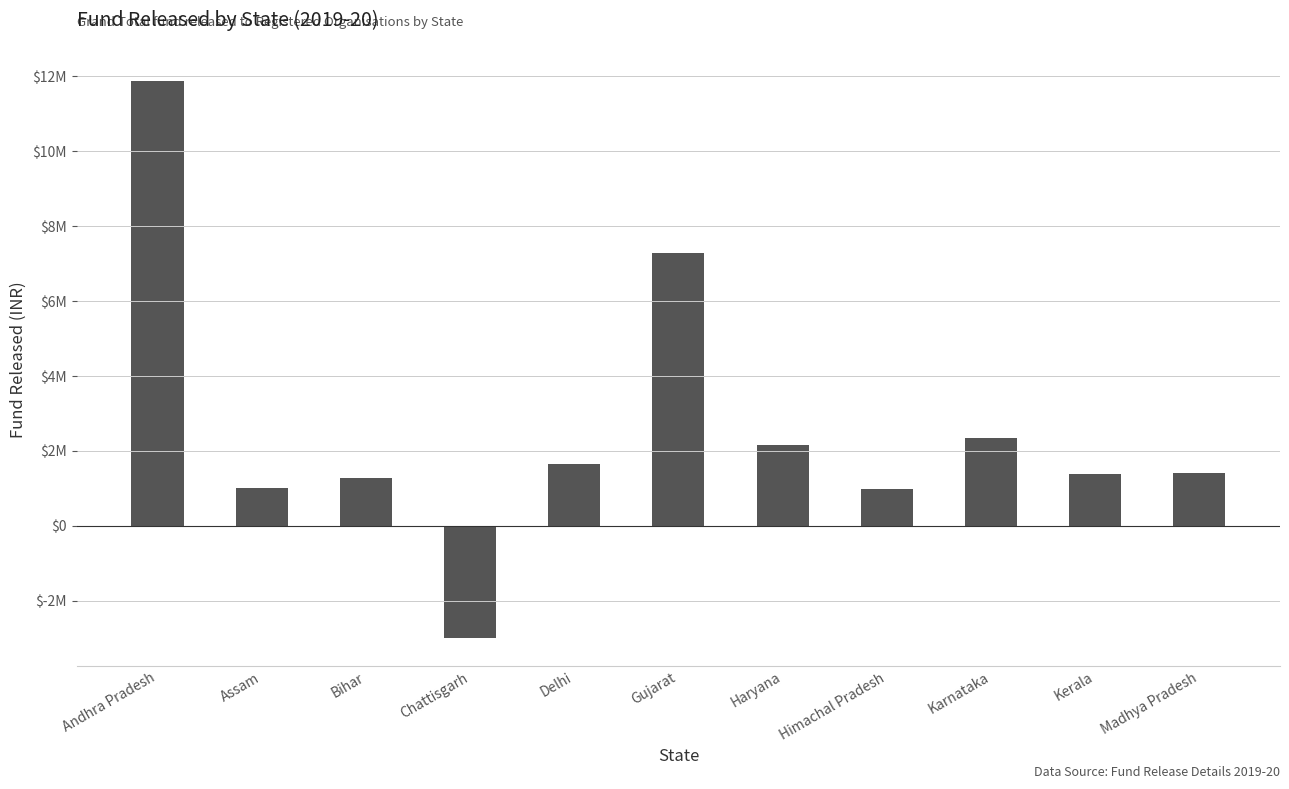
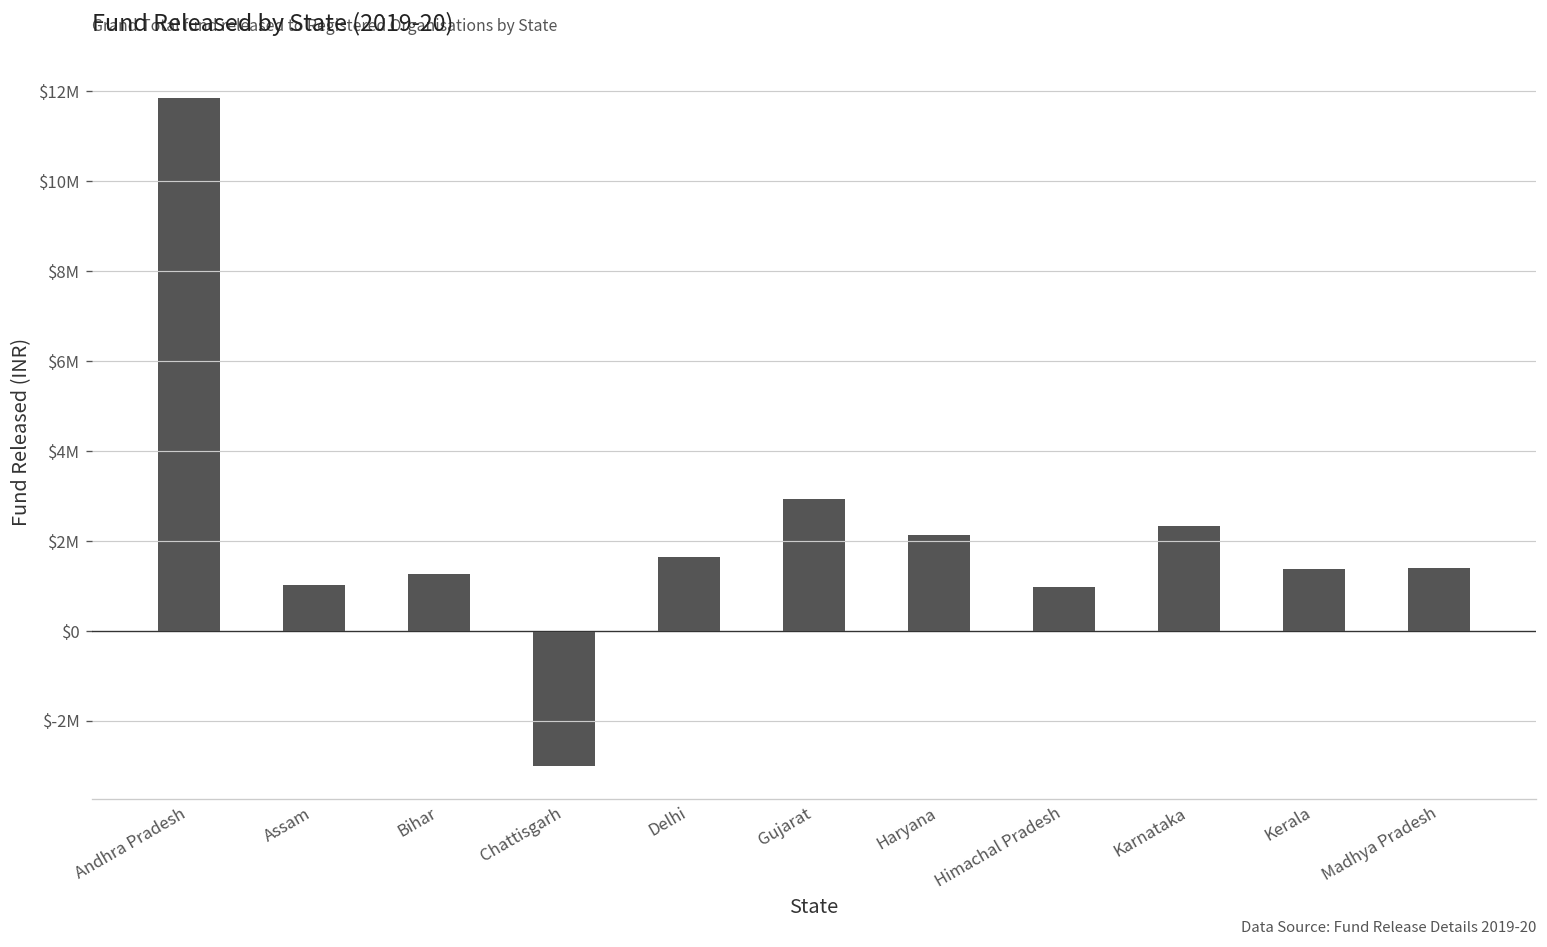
Gujarat: $7300000 -> $2900000
